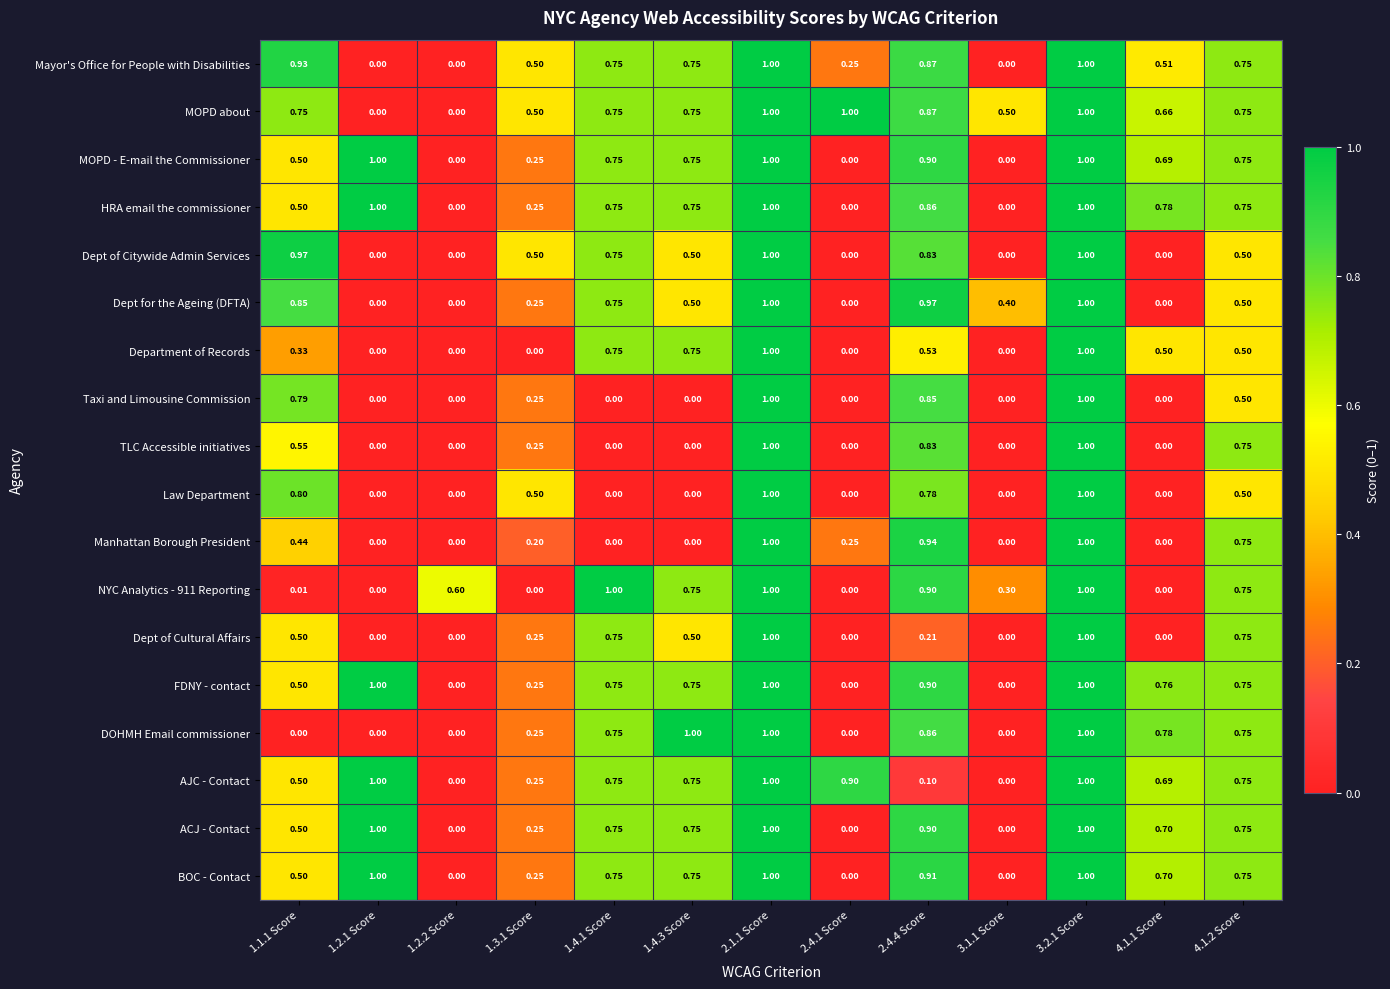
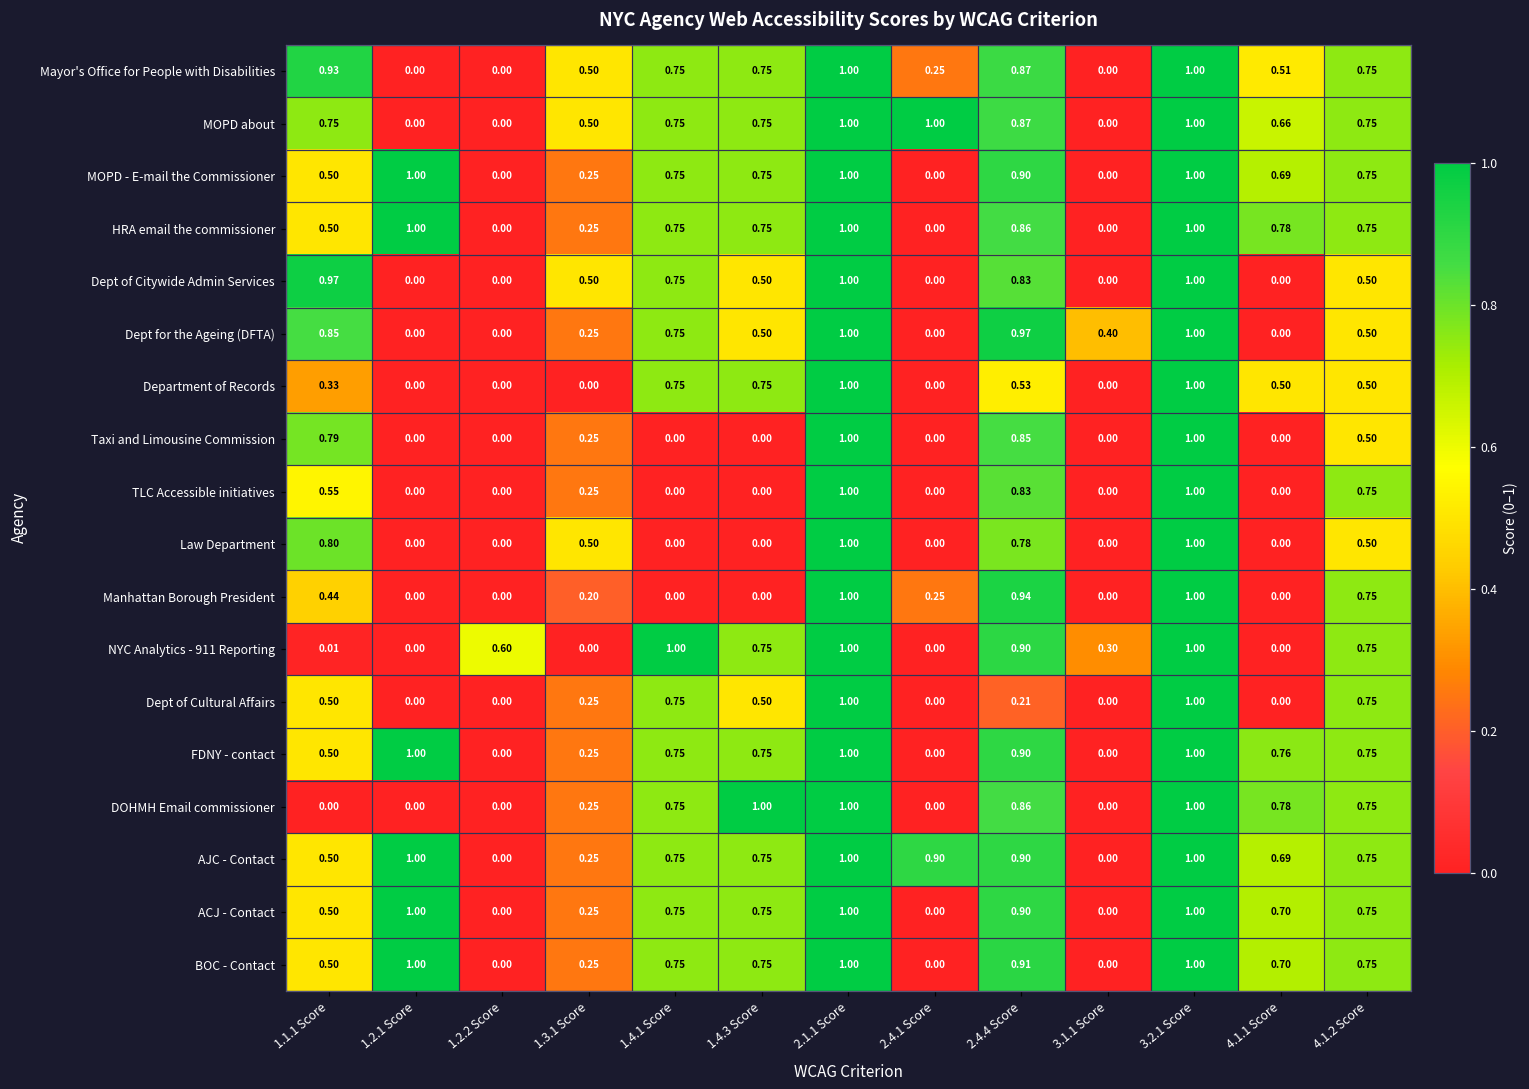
MOPD about, 3.1.1 Score: 0.50 -> 0.00
AJC - Contact, 2.4.4 Score: 0.10 -> 0.90
